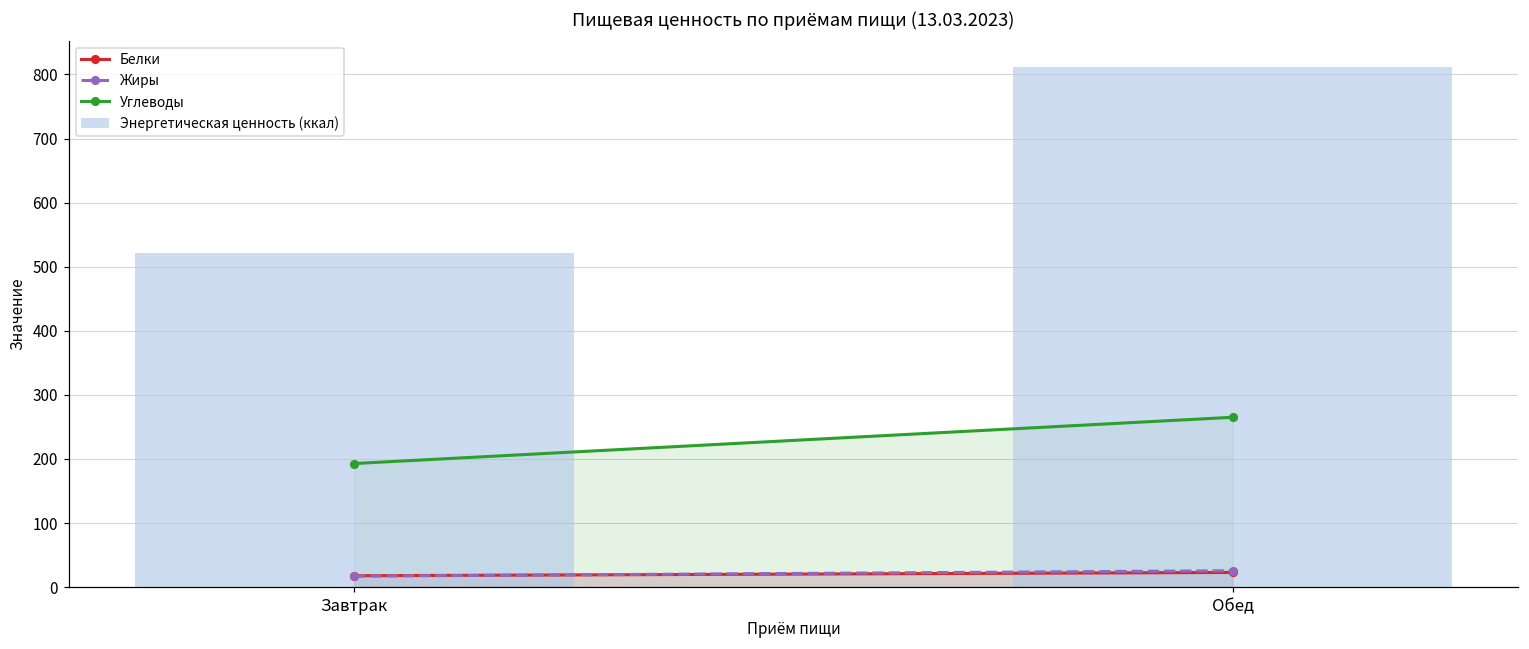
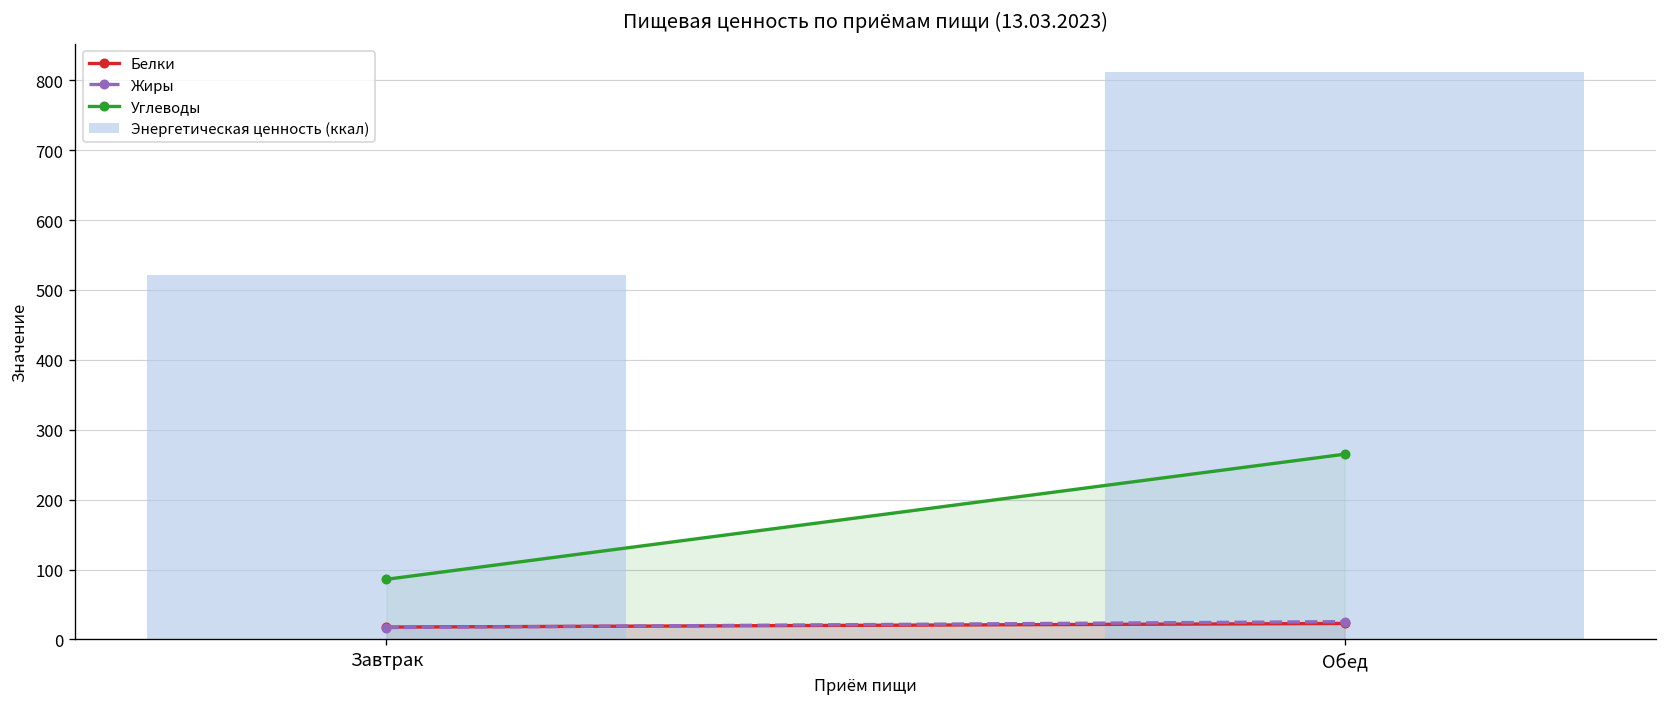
Углеводы, Завтрак: 190 -> 90
